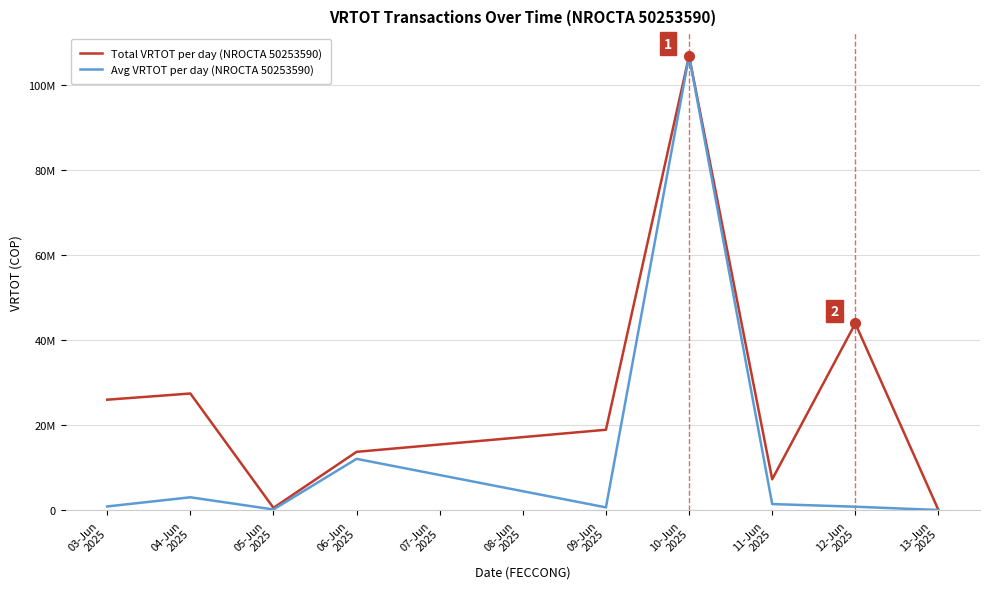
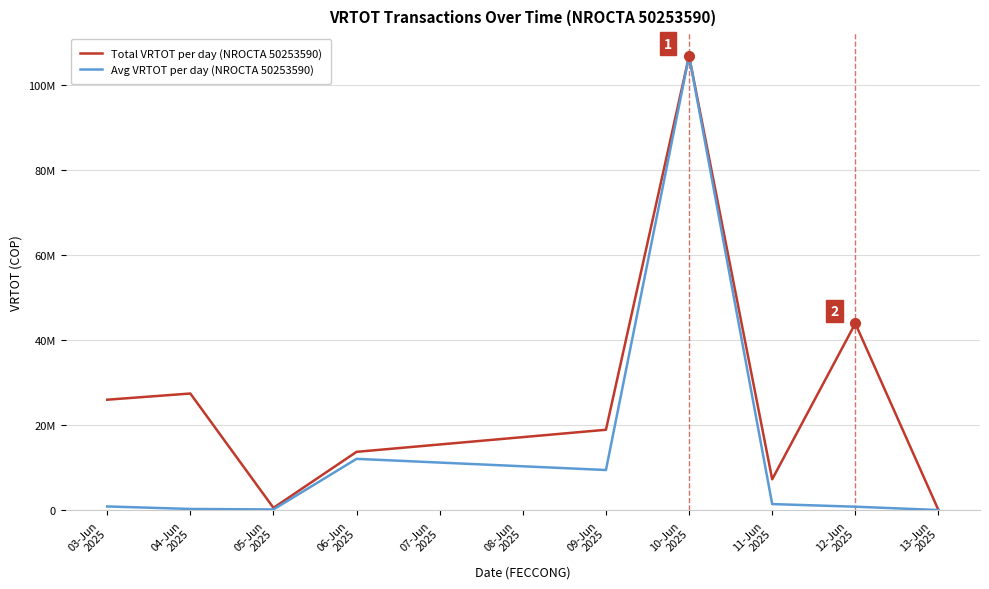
Avg VRTOT per day (NROCTA 50253590), 04-Jun 2025: 3000000 -> 0
Avg VRTOT per day (NROCTA 50253590), 09-Jun 2025: 1000000 -> 9000000
